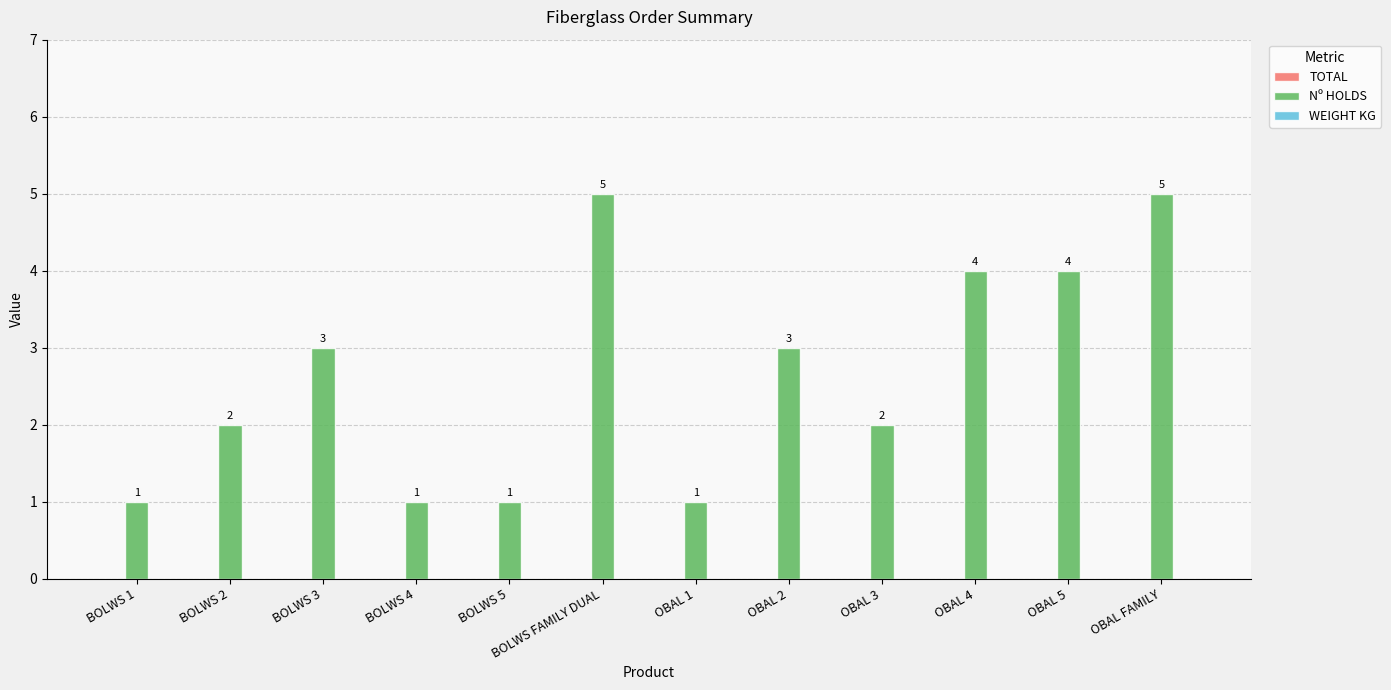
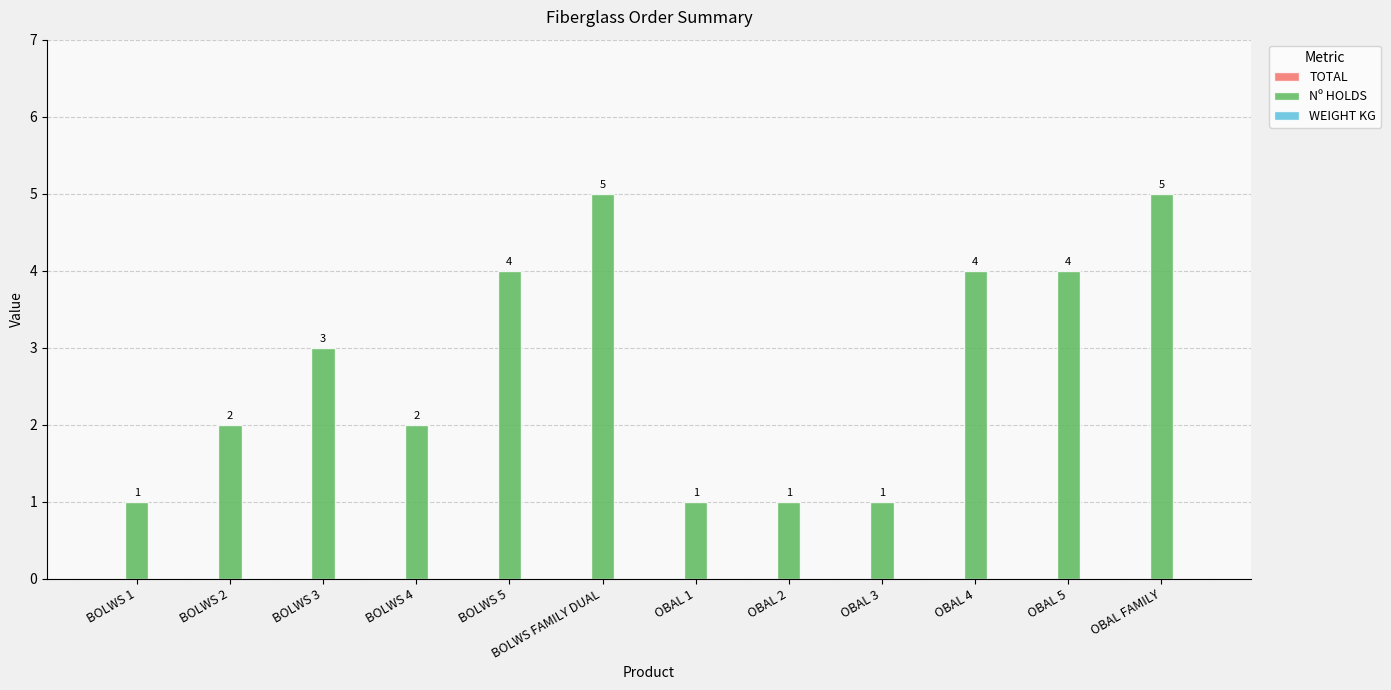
Nº HOLDS, BOLWS 4: 1 -> 2
Nº HOLDS, BOLWS 5: 1 -> 4
Nº HOLDS, OBAL 2: 3 -> 1
Nº HOLDS, OBAL 3: 2 -> 1
